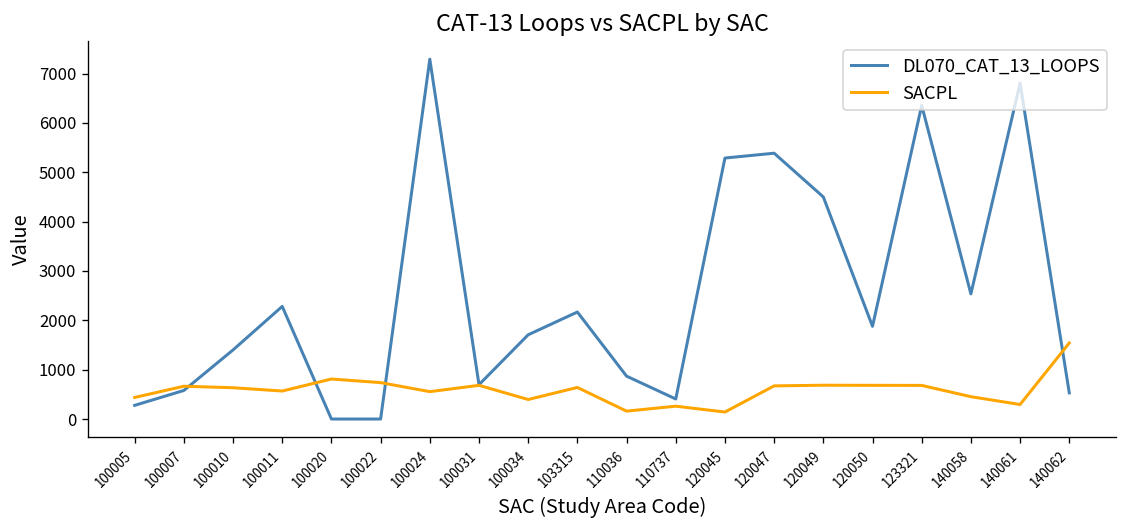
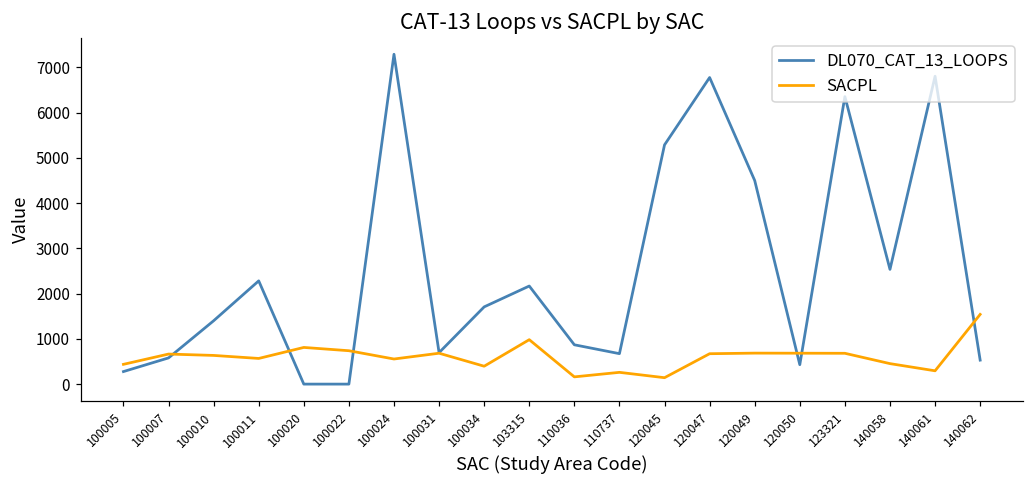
SACPL, 103315: 600 -> 1000
DL070_CAT_13_LOOPS, 110737: 400 -> 700
DL070_CAT_13_LOOPS, 120047: 5400 -> 6800
DL070_CAT_13_LOOPS, 120050: 1900 -> 400
